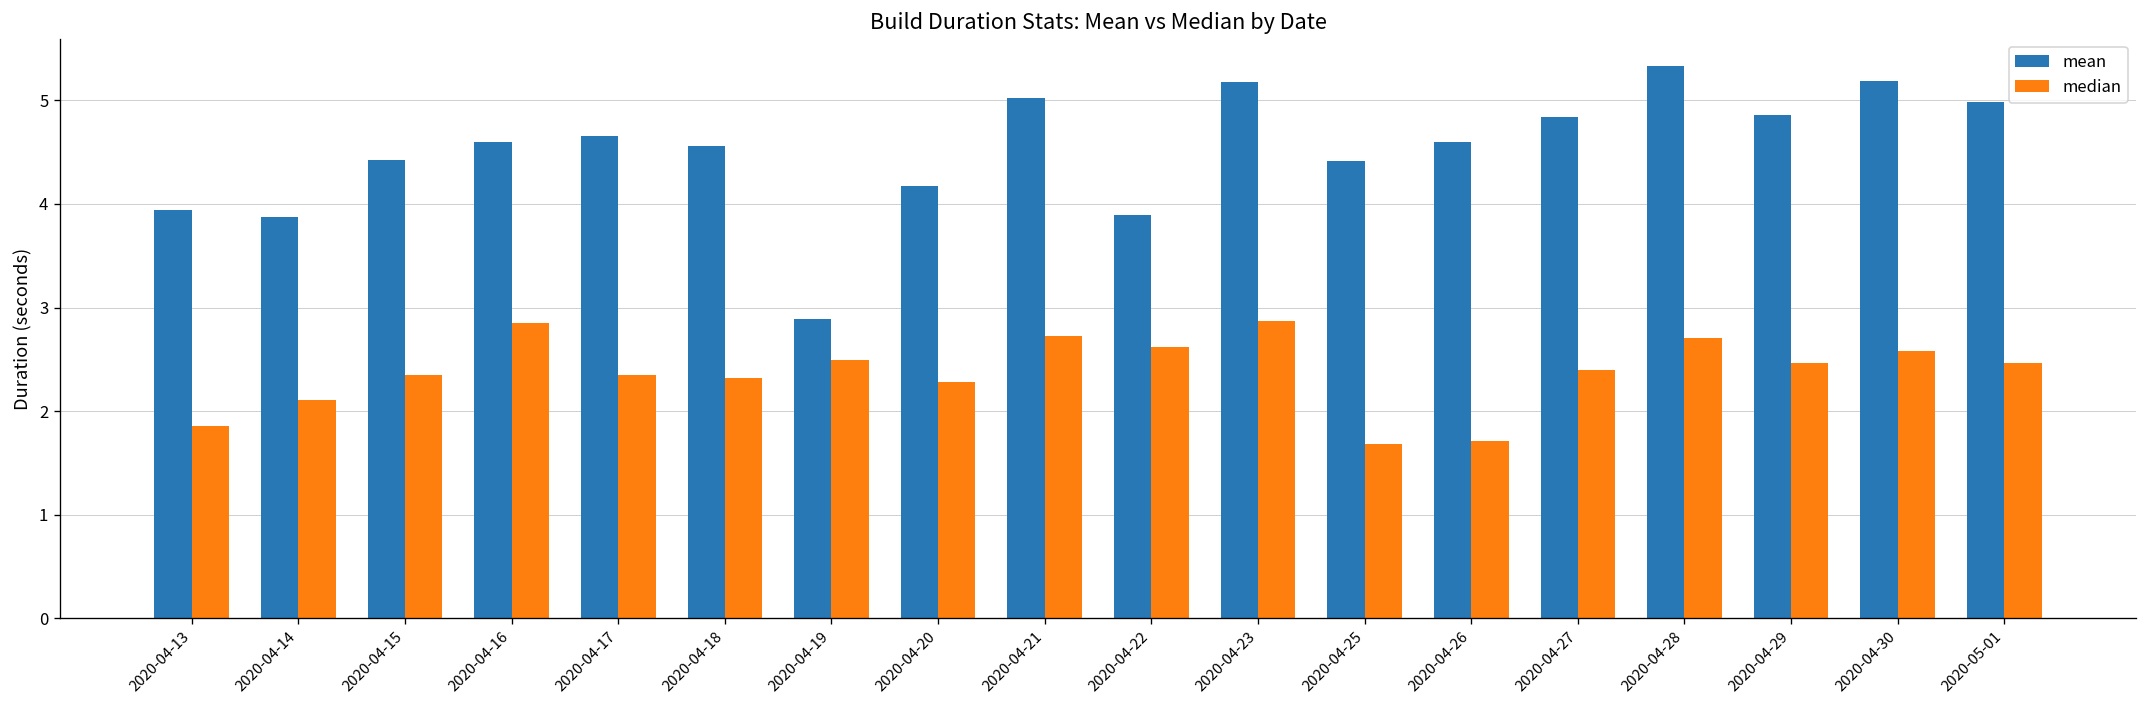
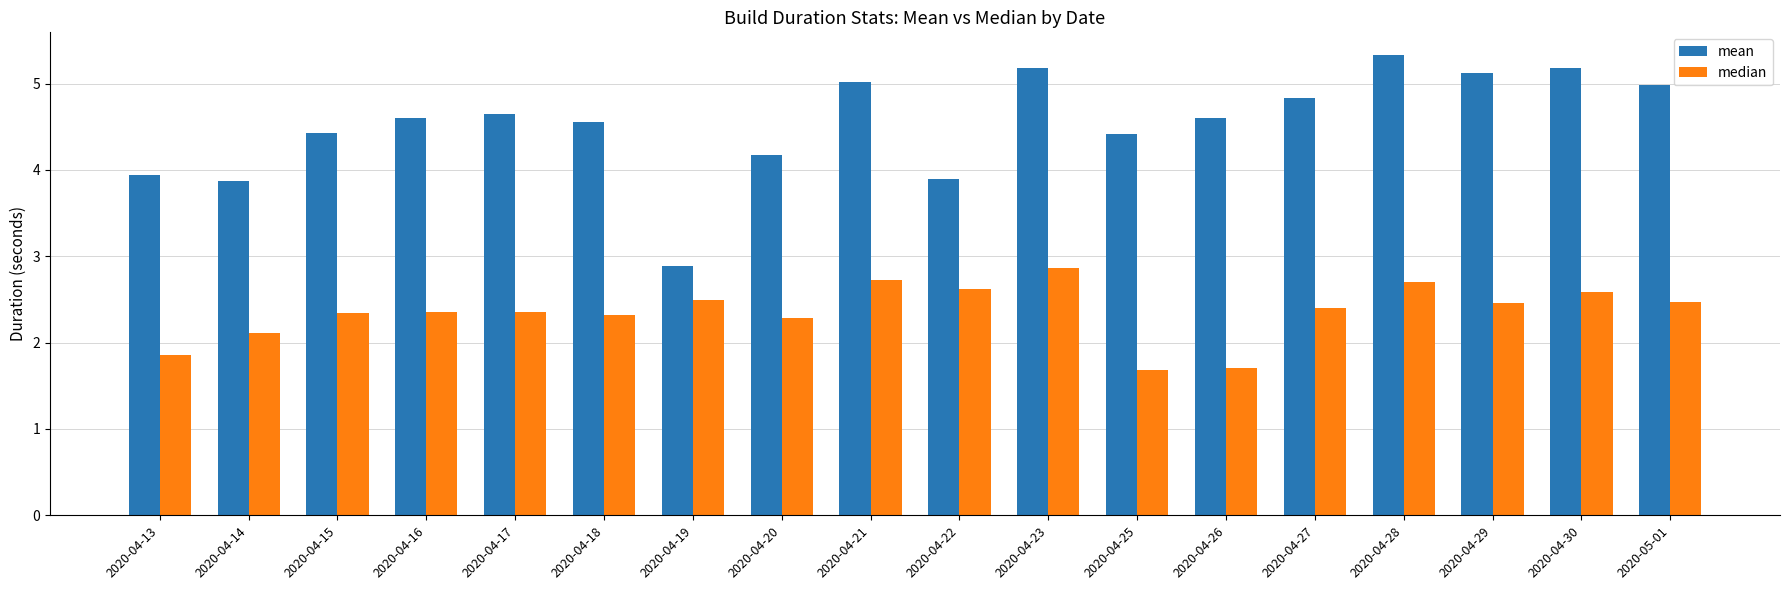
median, 2020-04-16: 2.8 -> 2.4
mean, 2020-04-29: 4.9 -> 5.1
